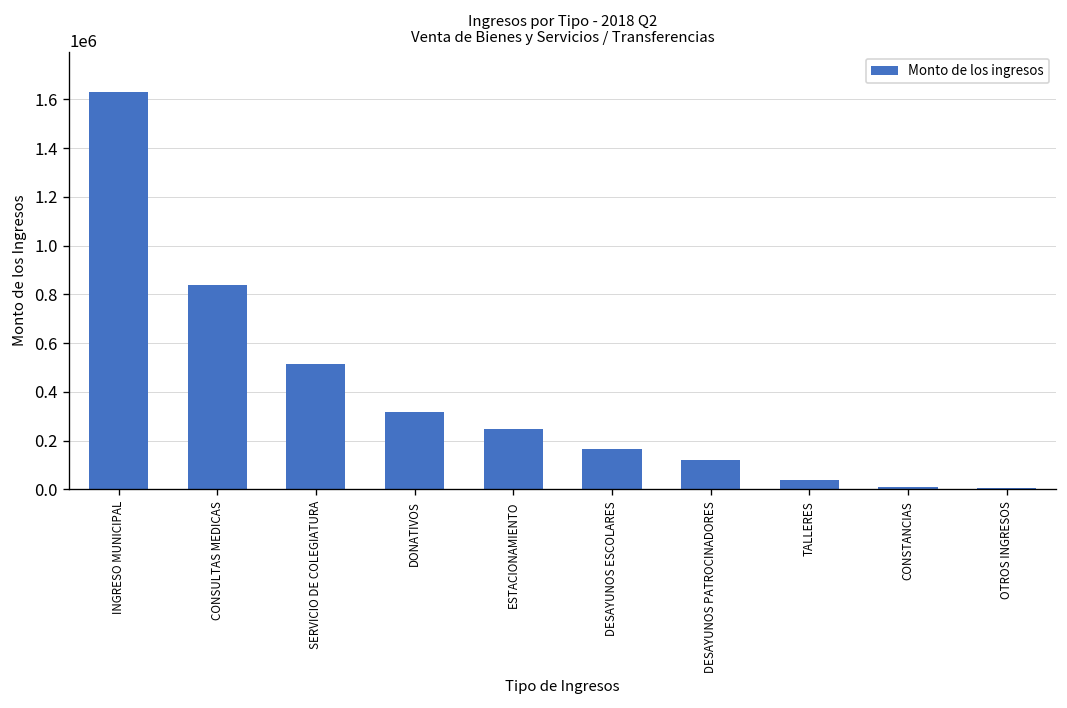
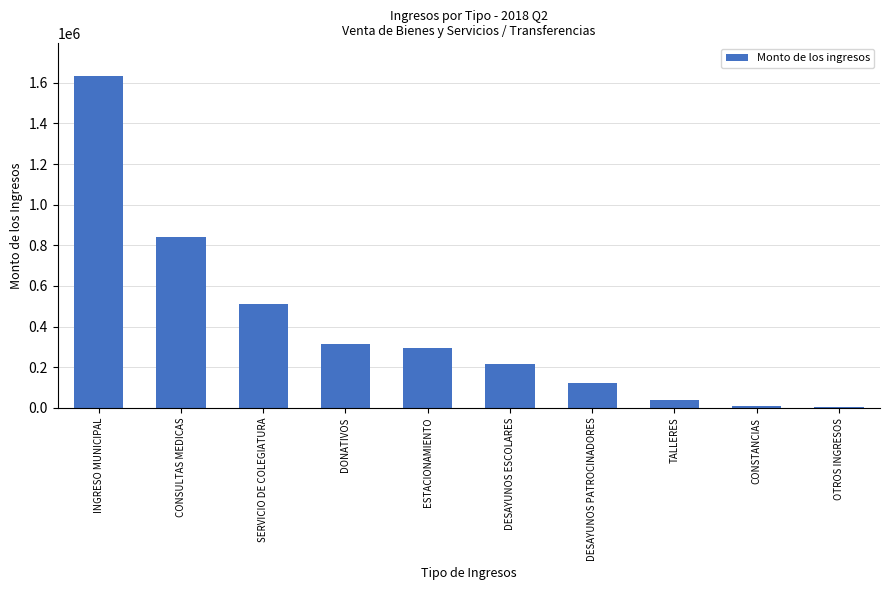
ESTACIONAMIENTO: 250000 -> 300000
DESAYUNOS ESCOLARES: 170000 -> 220000
